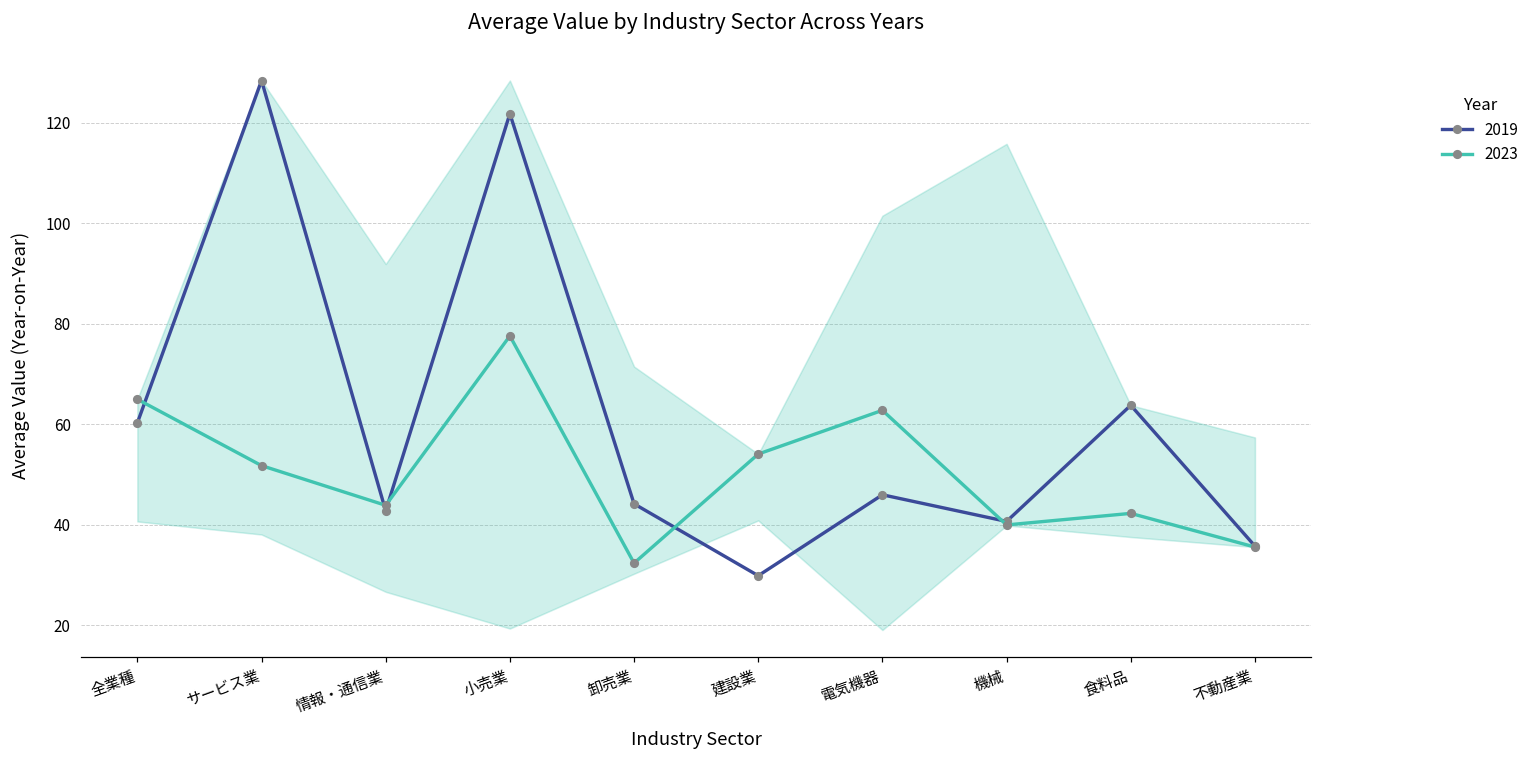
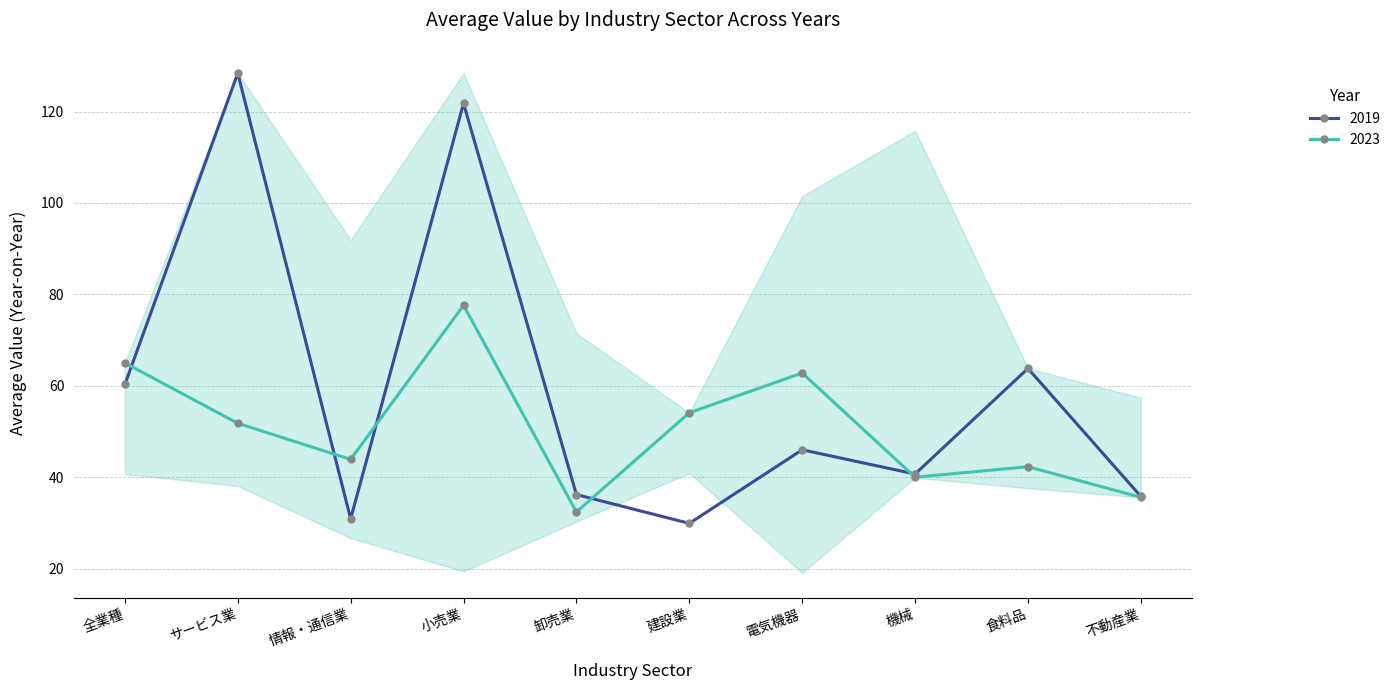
2019, 情報・通信業: 43 -> 31
2019, 卸売業: 44 -> 36
